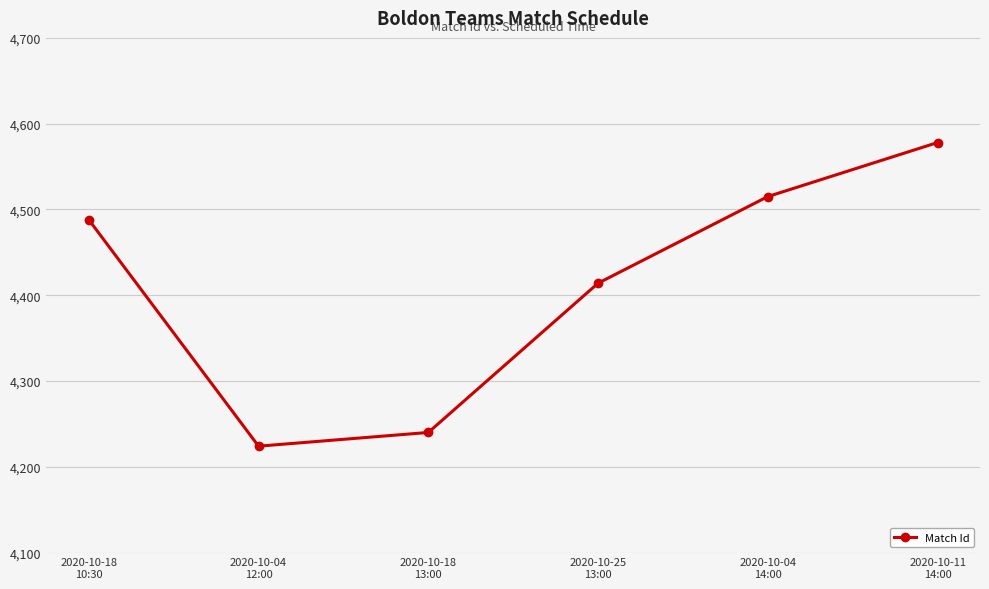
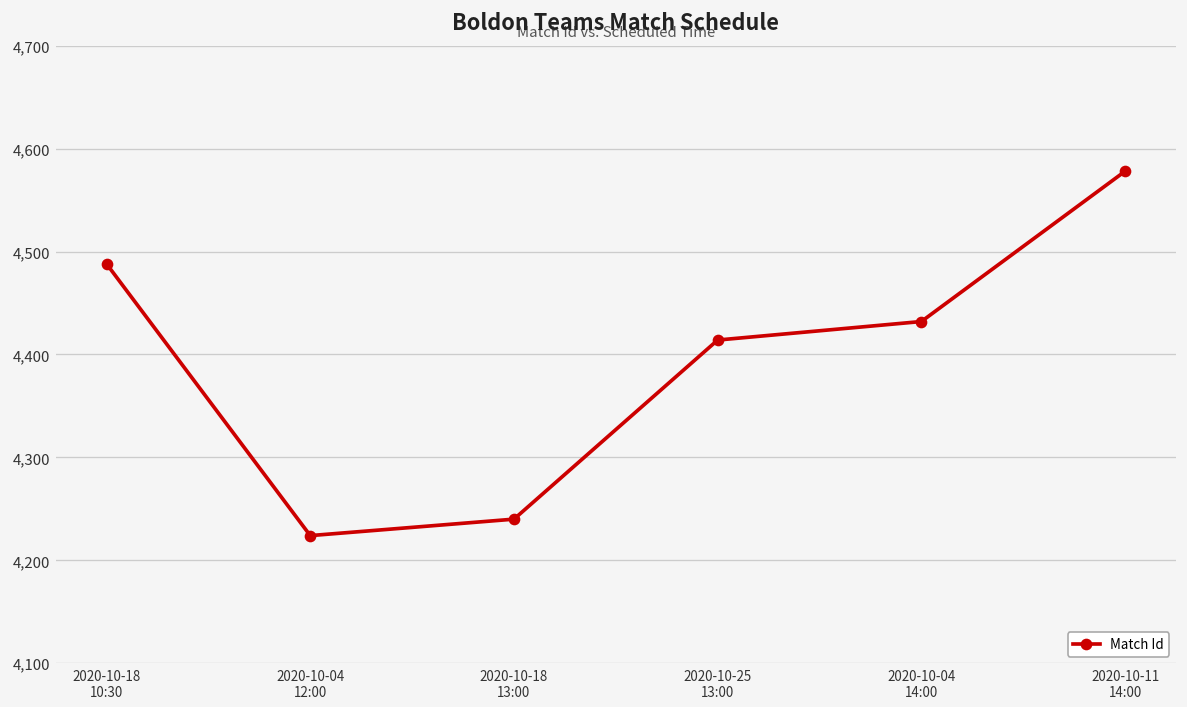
2020-10-04 14:00: 4,520 -> 4,430
